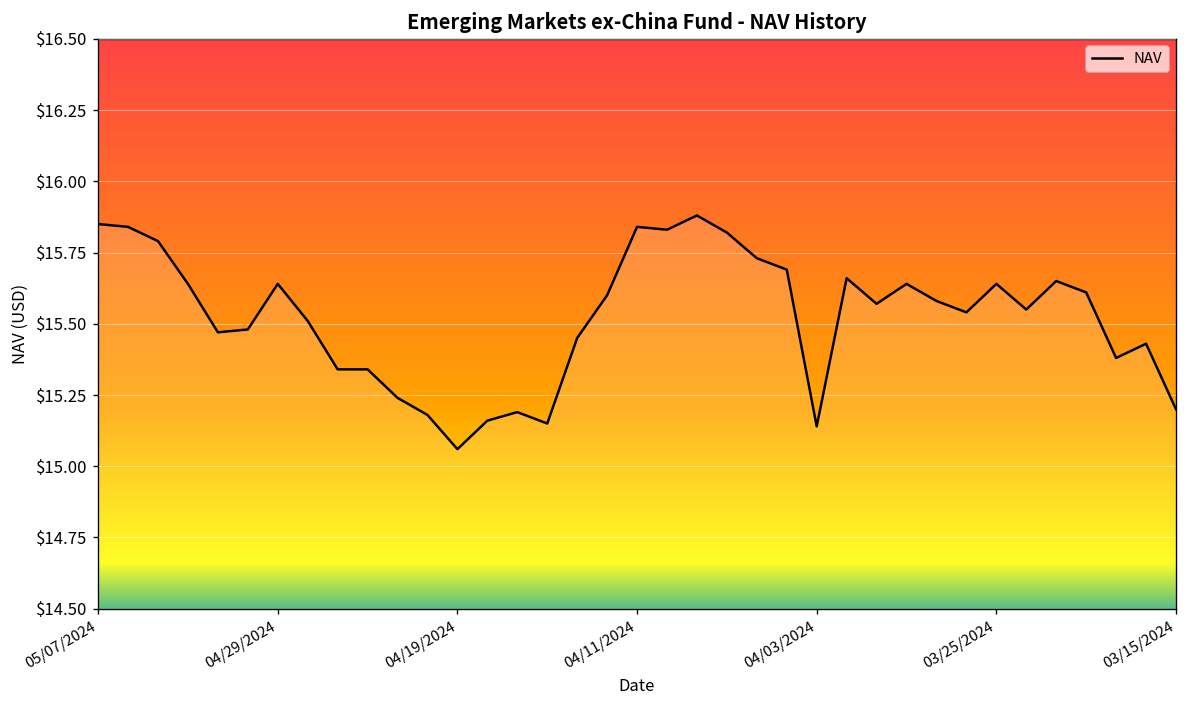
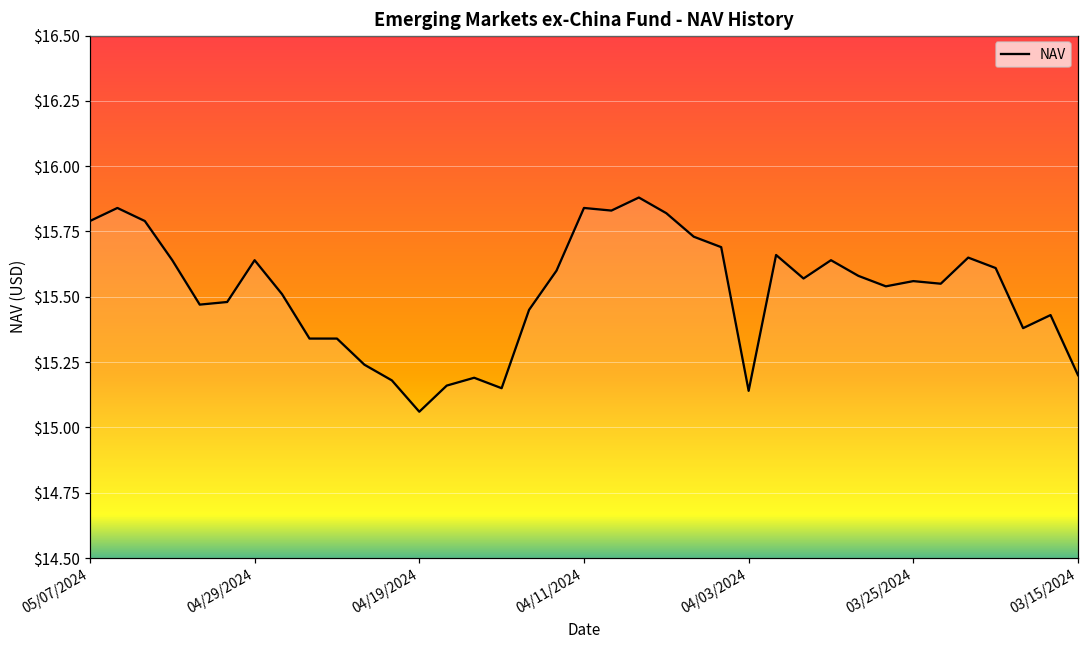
05/07/2024: $15.85 -> $15.79
03/25/2024: $15.64 -> $15.56
